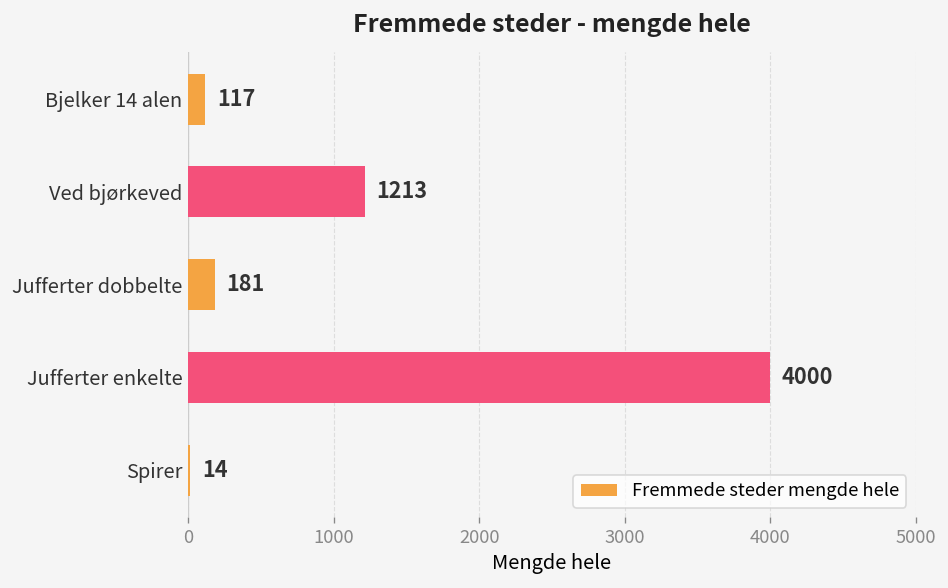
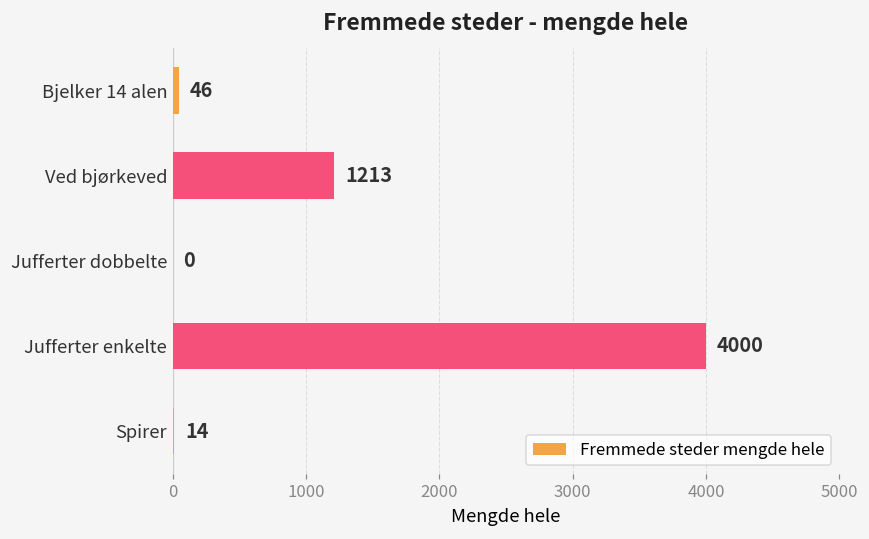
Bjelker 14 alen: 117 -> 46
Jufferter dobbelte: 181 -> 0
